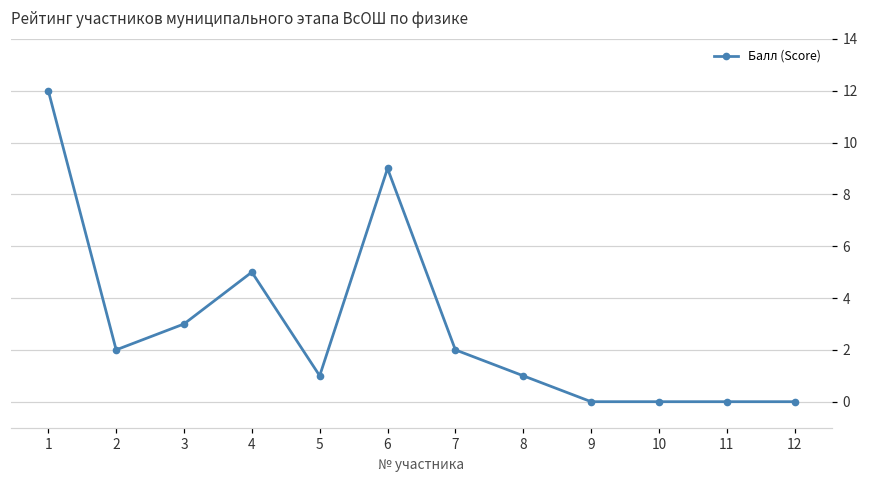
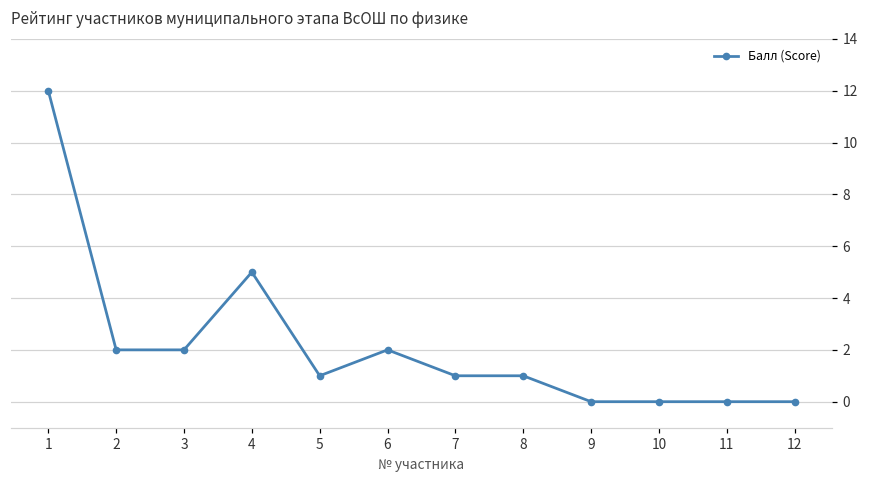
3: 3 -> 2
6: 9 -> 2
7: 2 -> 1
